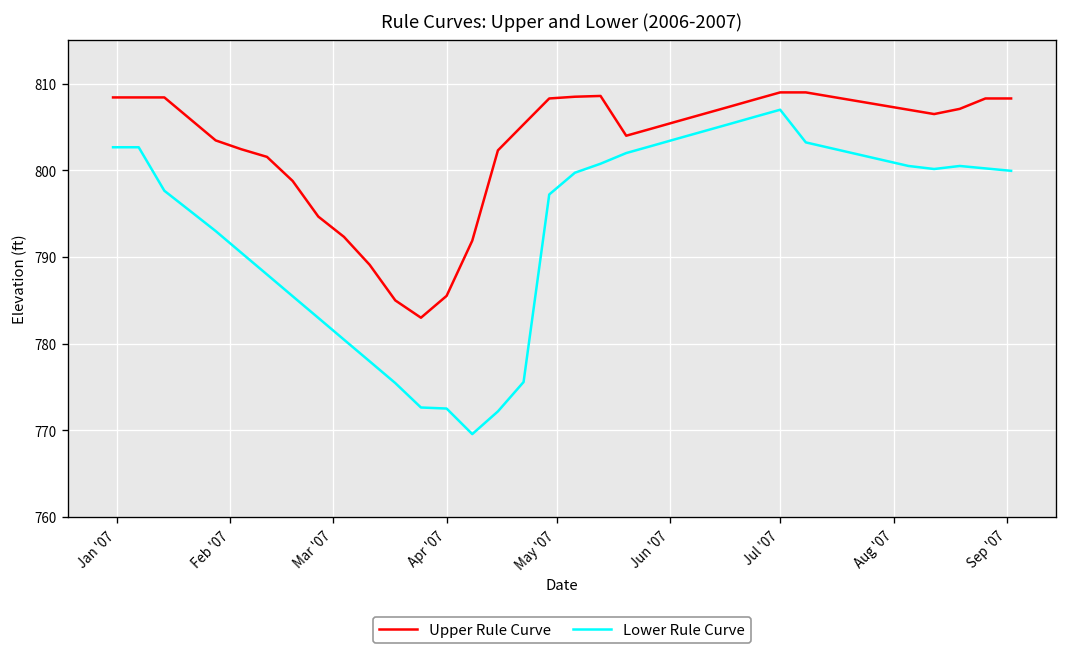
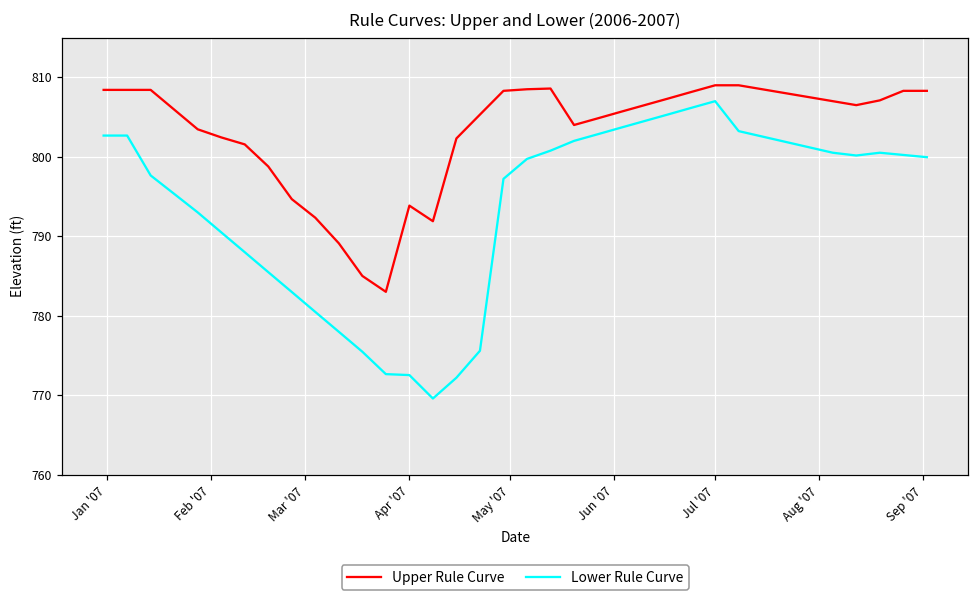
Upper Rule Curve, Apr '07: 786 -> 794
